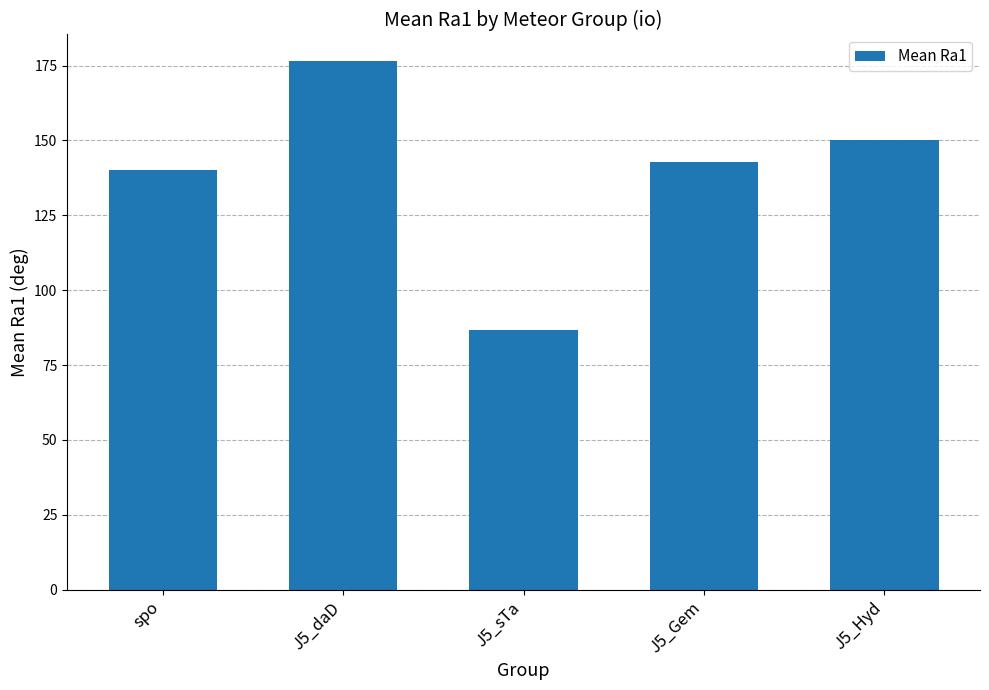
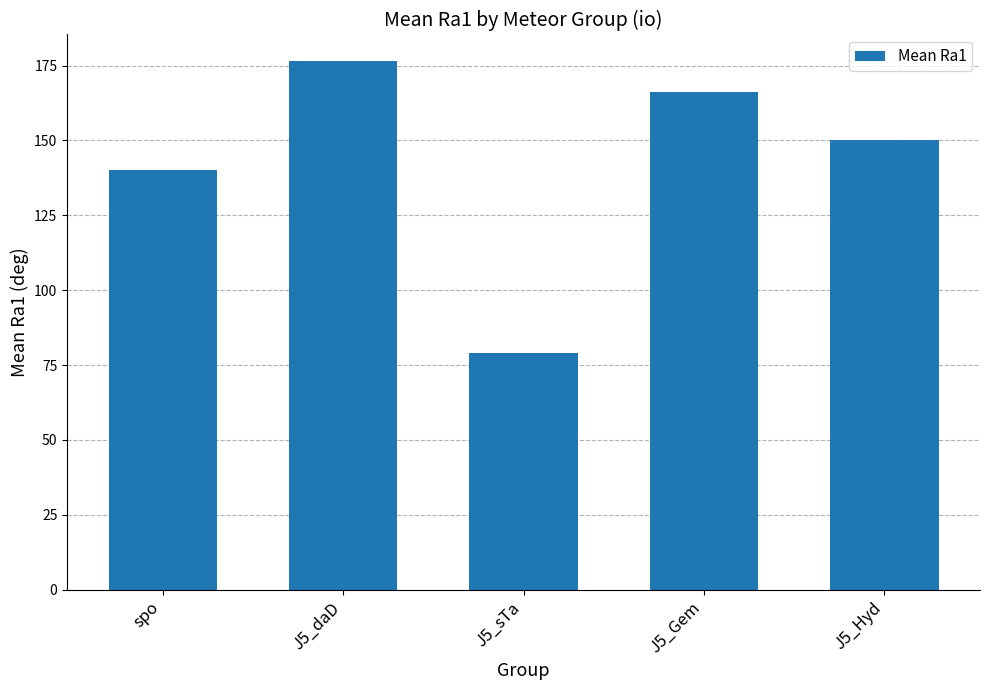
J5_sTa: 87 -> 79
J5_Gem: 143 -> 166
